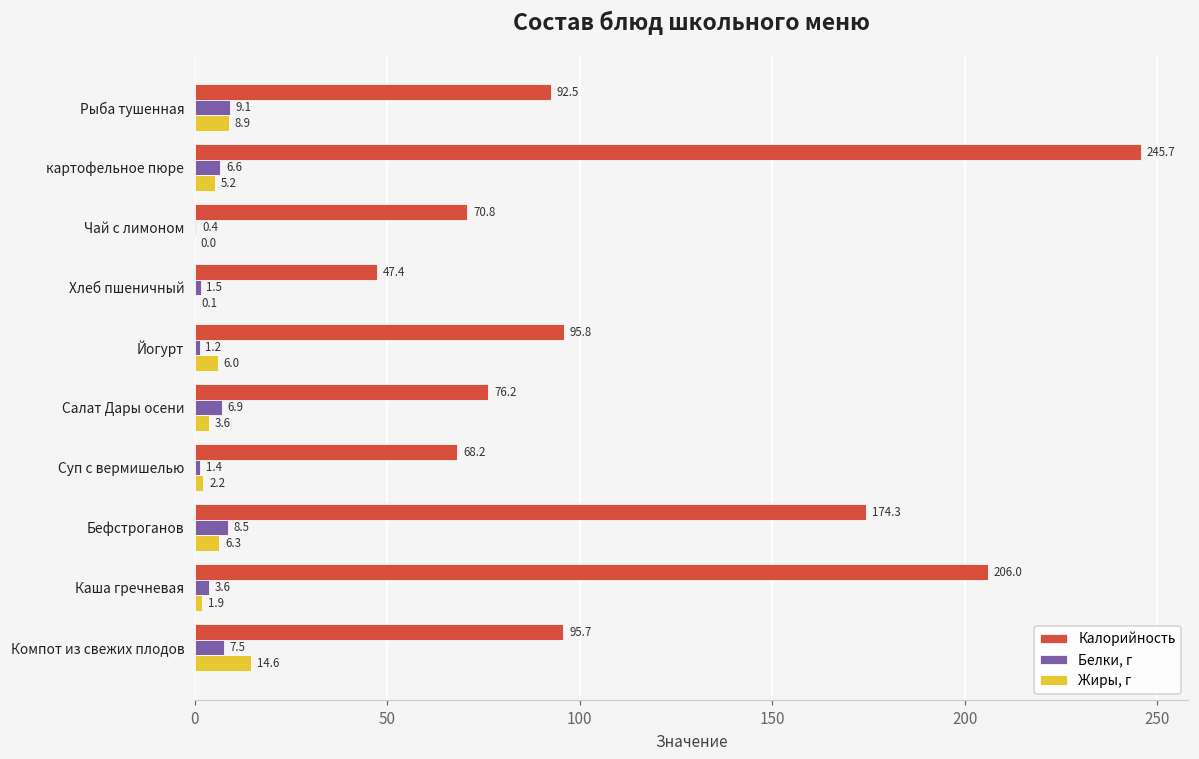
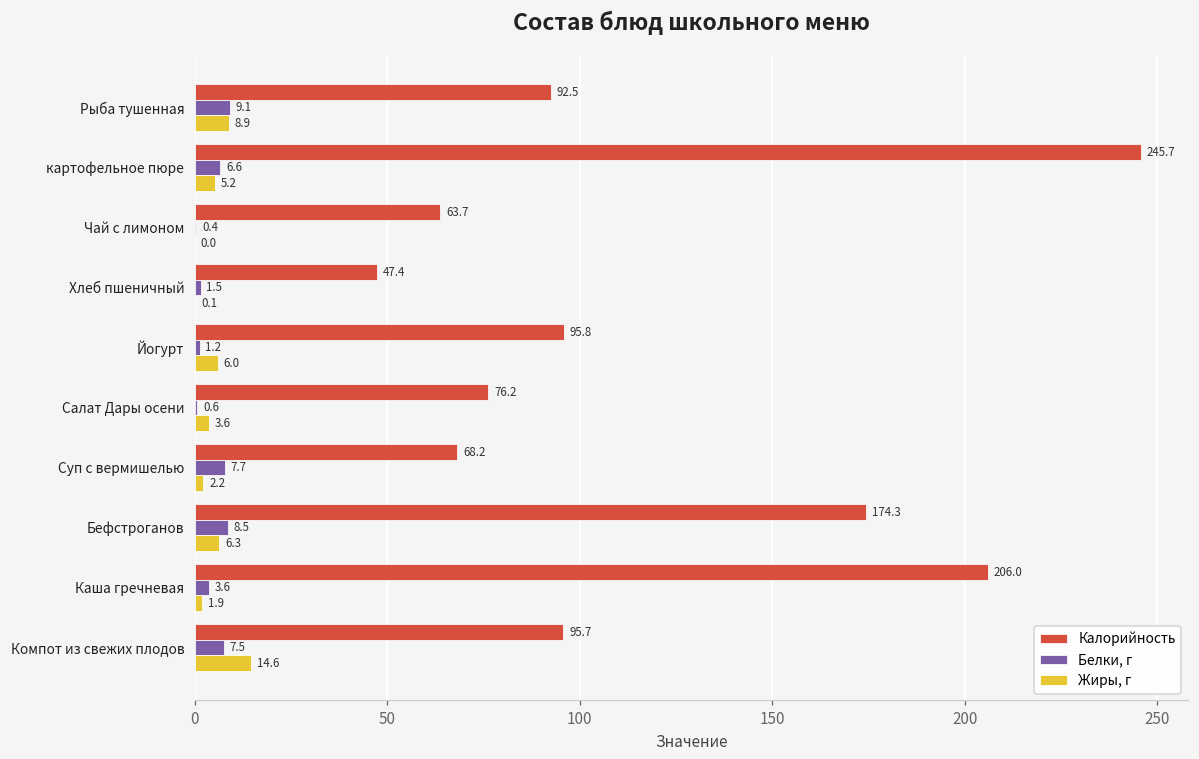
Калорийность, Чай с лимоном: 70.8 -> 63.7
Белки, г, Салат Дары осени: 6.9 -> 0.6
Белки, г, Суп с вермишелью: 1.4 -> 7.7
